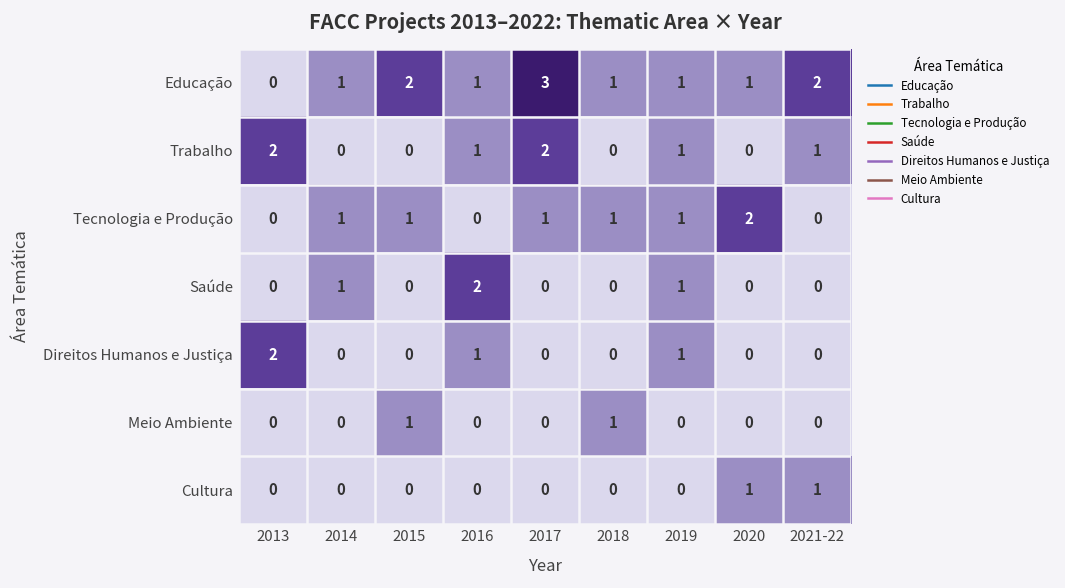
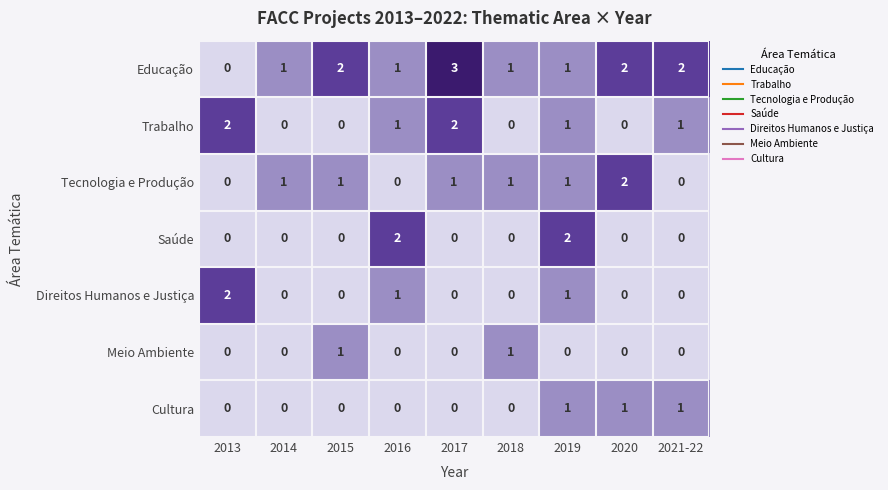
Educação, 2020: 1 -> 2
Saúde, 2014: 1 -> 0
Saúde, 2019: 1 -> 2
Cultura, 2019: 0 -> 1
